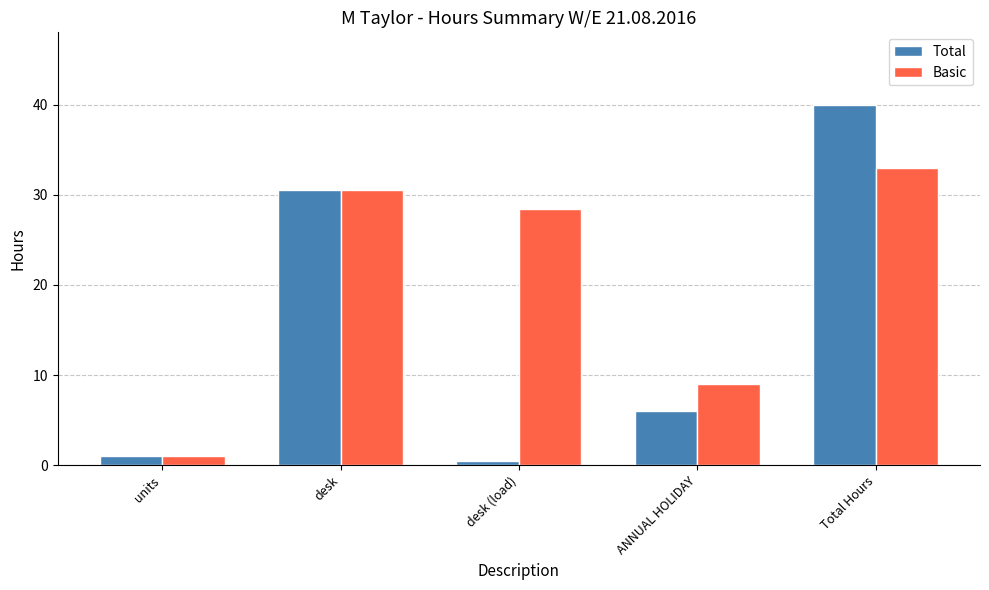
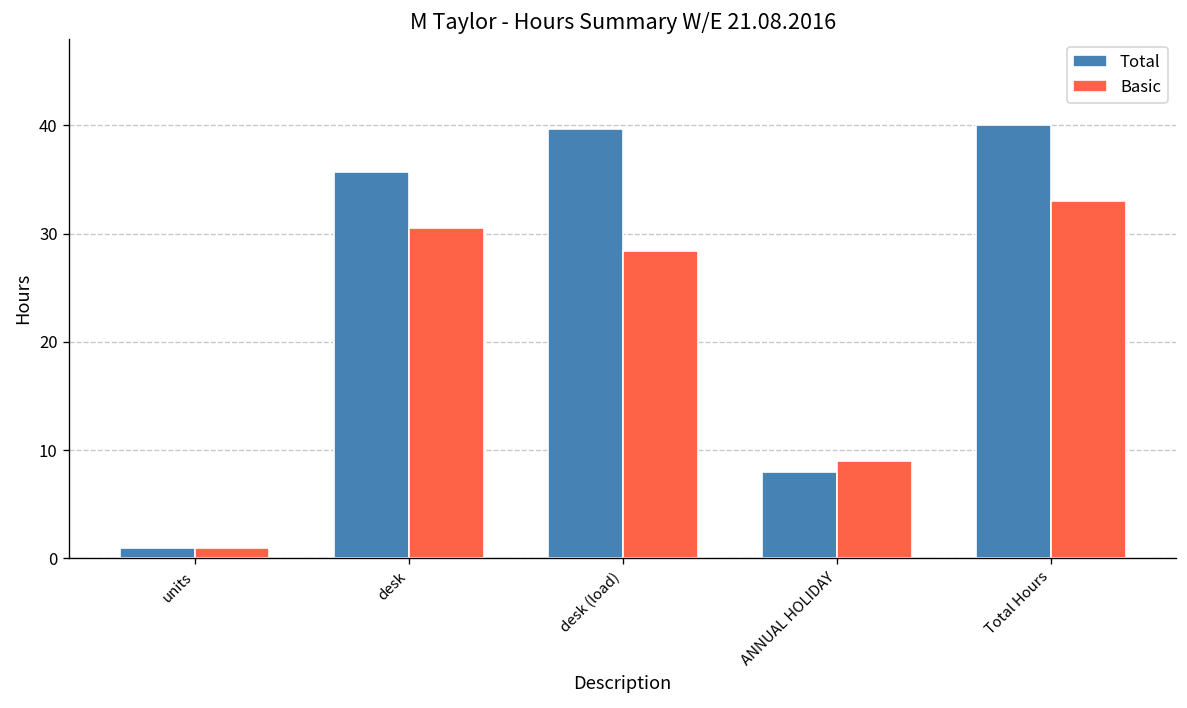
Total, desk: 31 -> 36
Total, desk (load): 1 -> 40
Total, ANNUAL HOLIDAY: 6 -> 8
